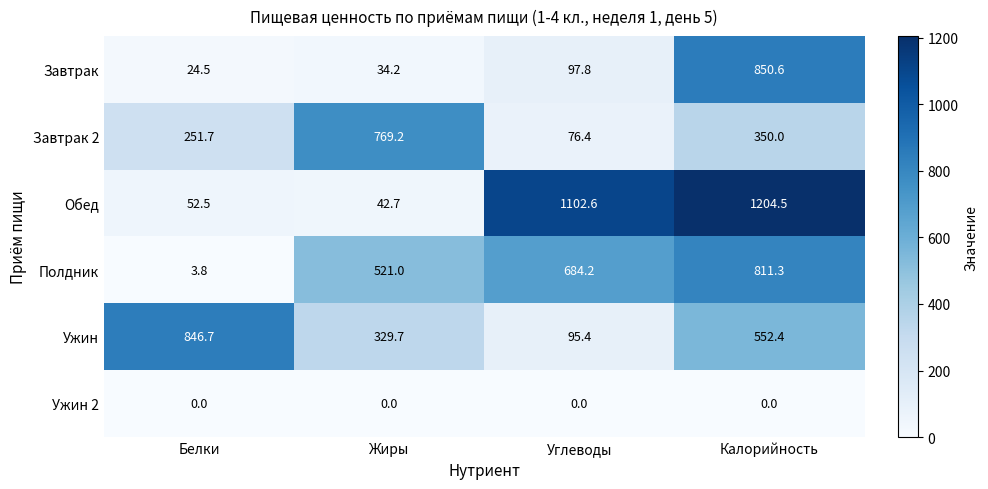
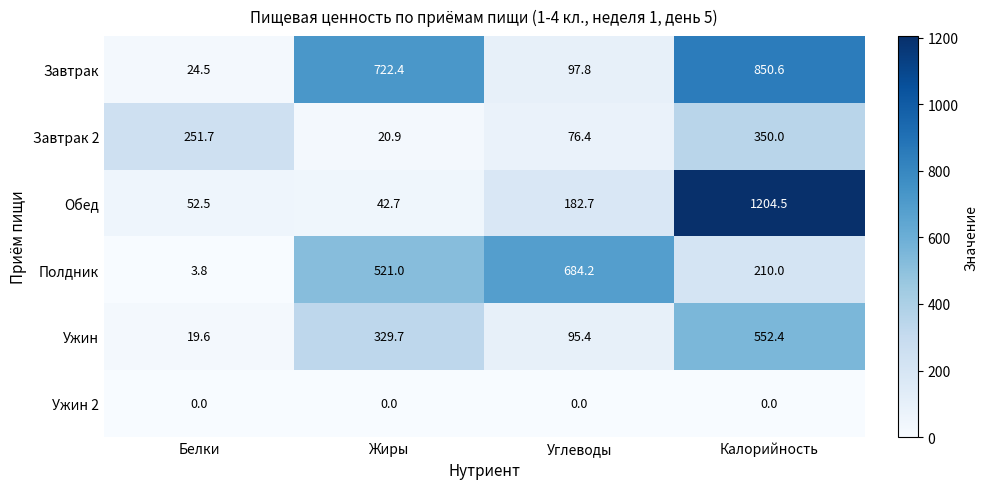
Завтрак, Жиры: 34.2 -> 722.4
Завтрак 2, Жиры: 769.2 -> 20.9
Обед, Углеводы: 1102.6 -> 182.7
Полдник, Калорийность: 811.3 -> 210.0
Ужин, Белки: 846.7 -> 19.6
